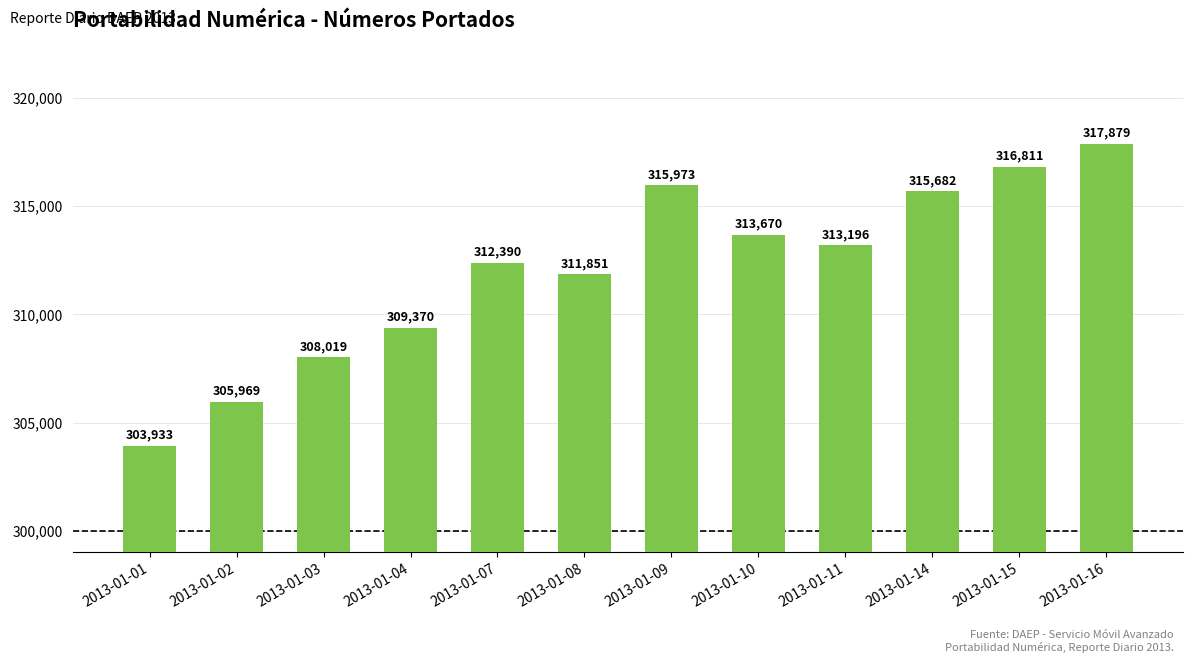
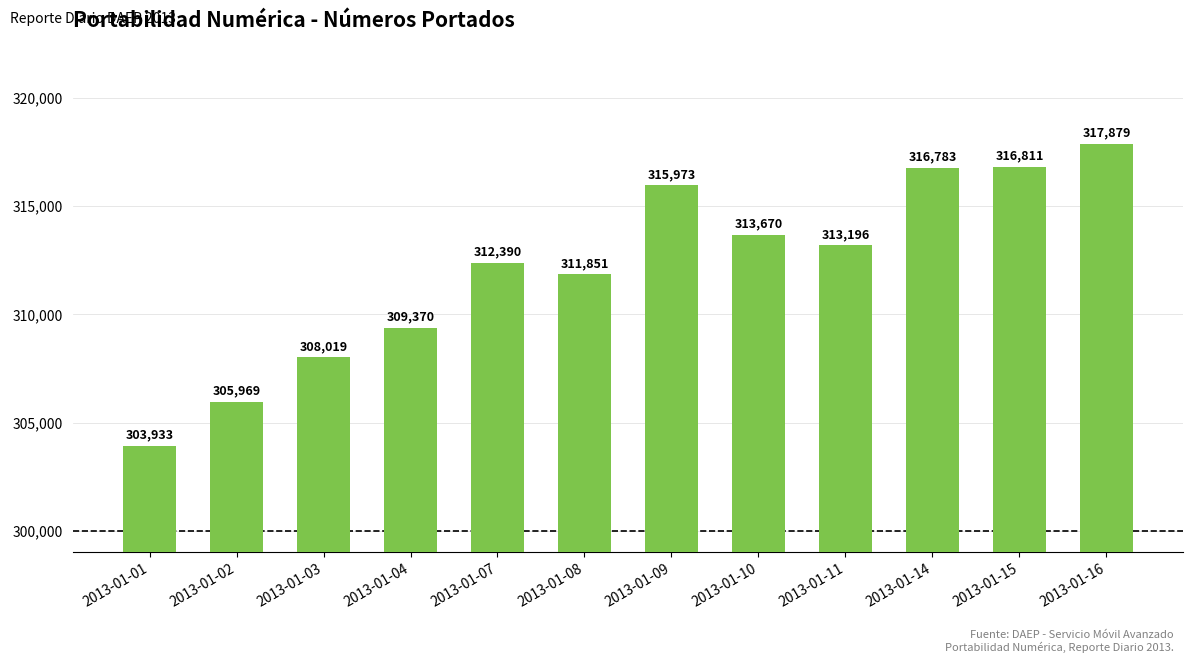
2013-01-14: 315,682 -> 316,783
